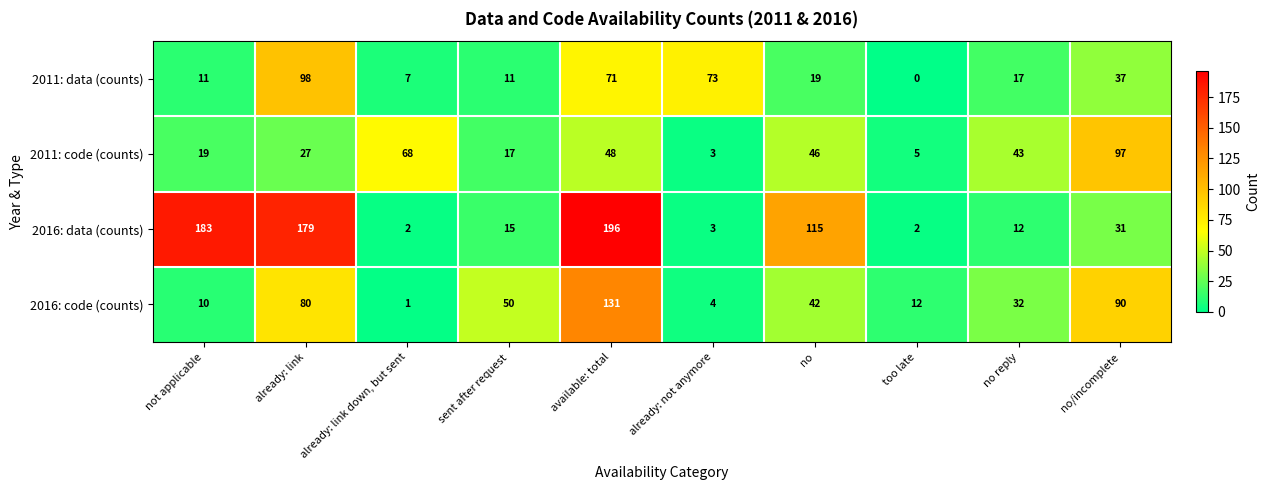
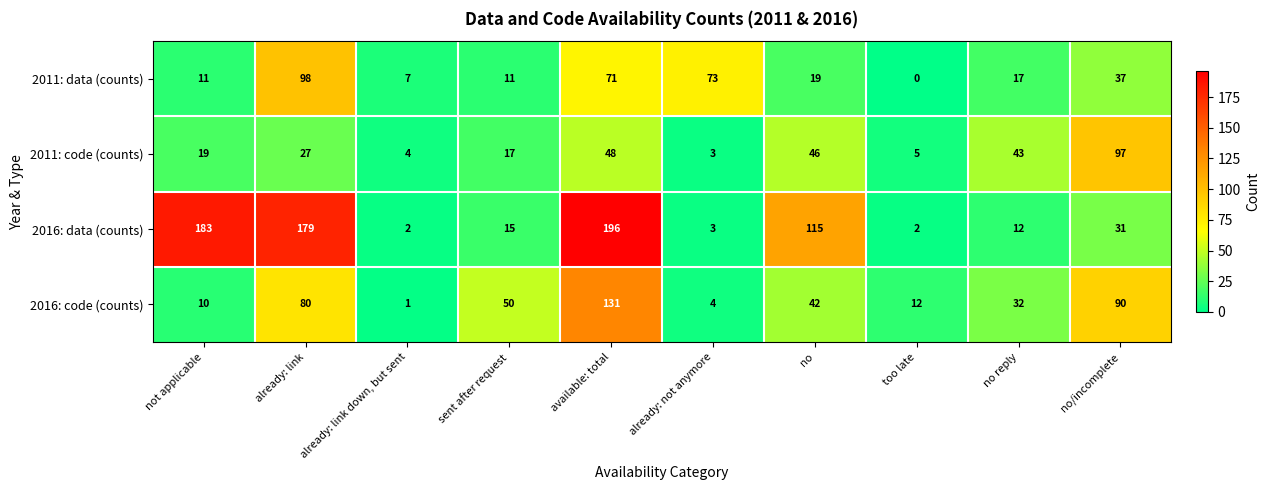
2011: code (counts), already: link down, but sent: 68 -> 4
